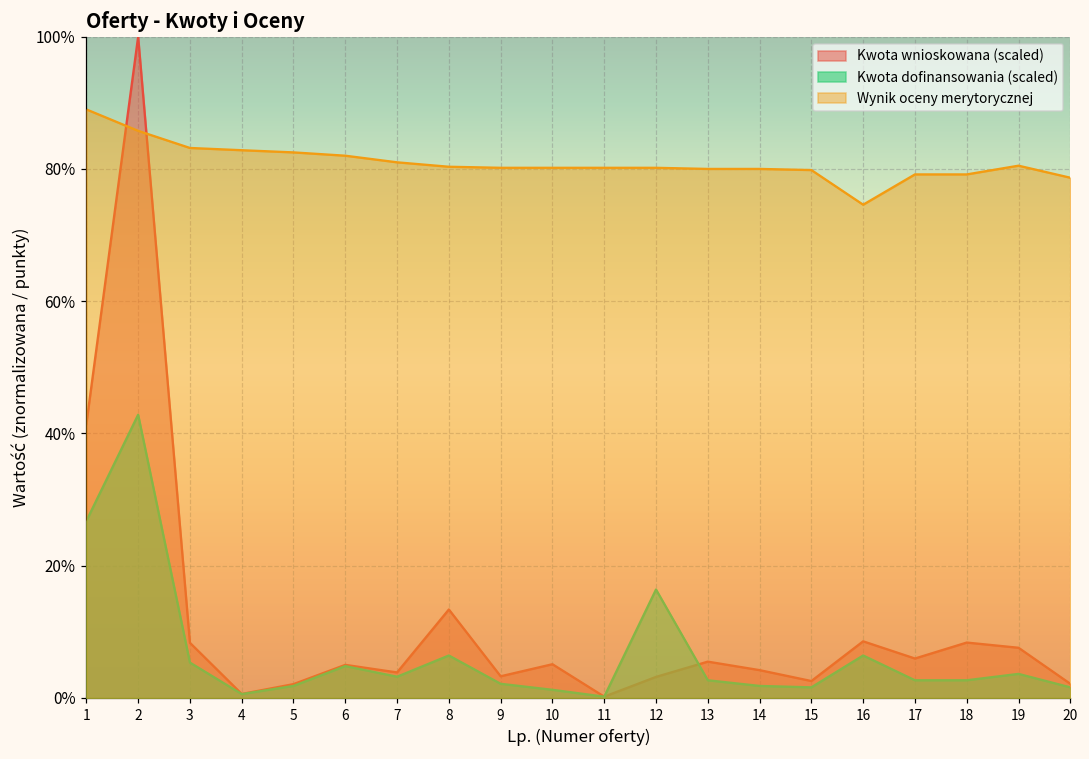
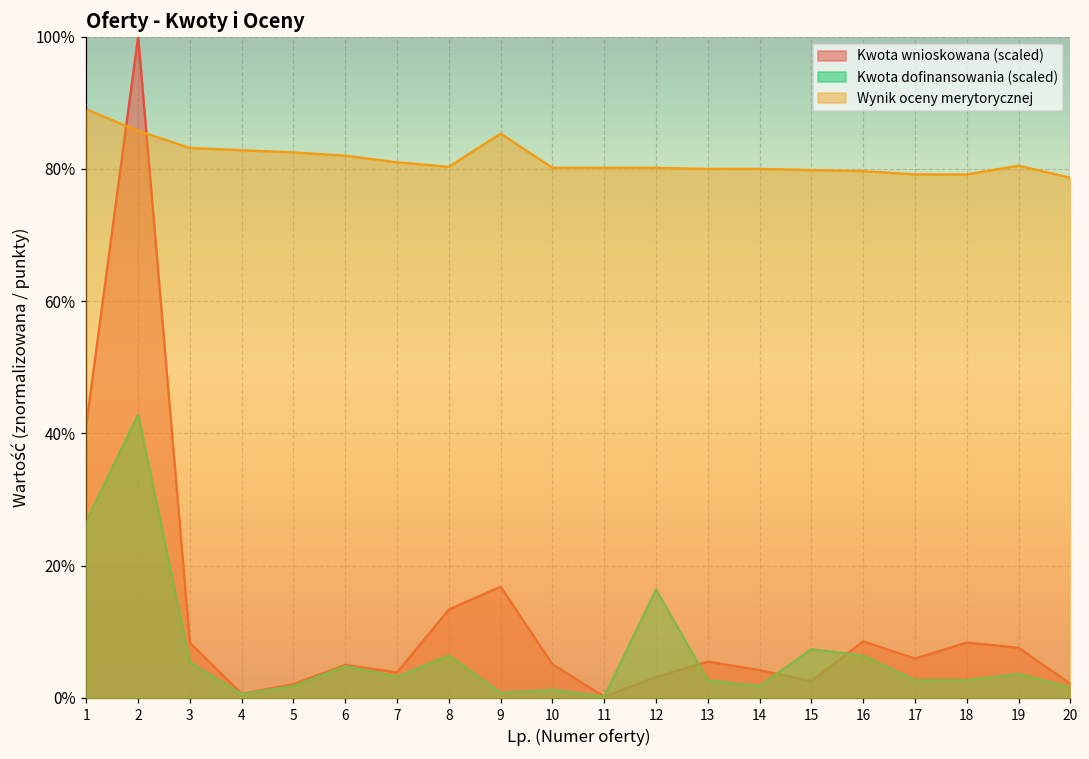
Kwota wnioskowana (scaled), 9: 3% -> 17%
Kwota dofinansowania (scaled), 9: 2% -> 1%
Wynik oceny merytorycznej, 9: 80% -> 85%
Kwota dofinansowania (scaled), 15: 2% -> 7%
Wynik oceny merytorycznej, 16: 75% -> 80%
